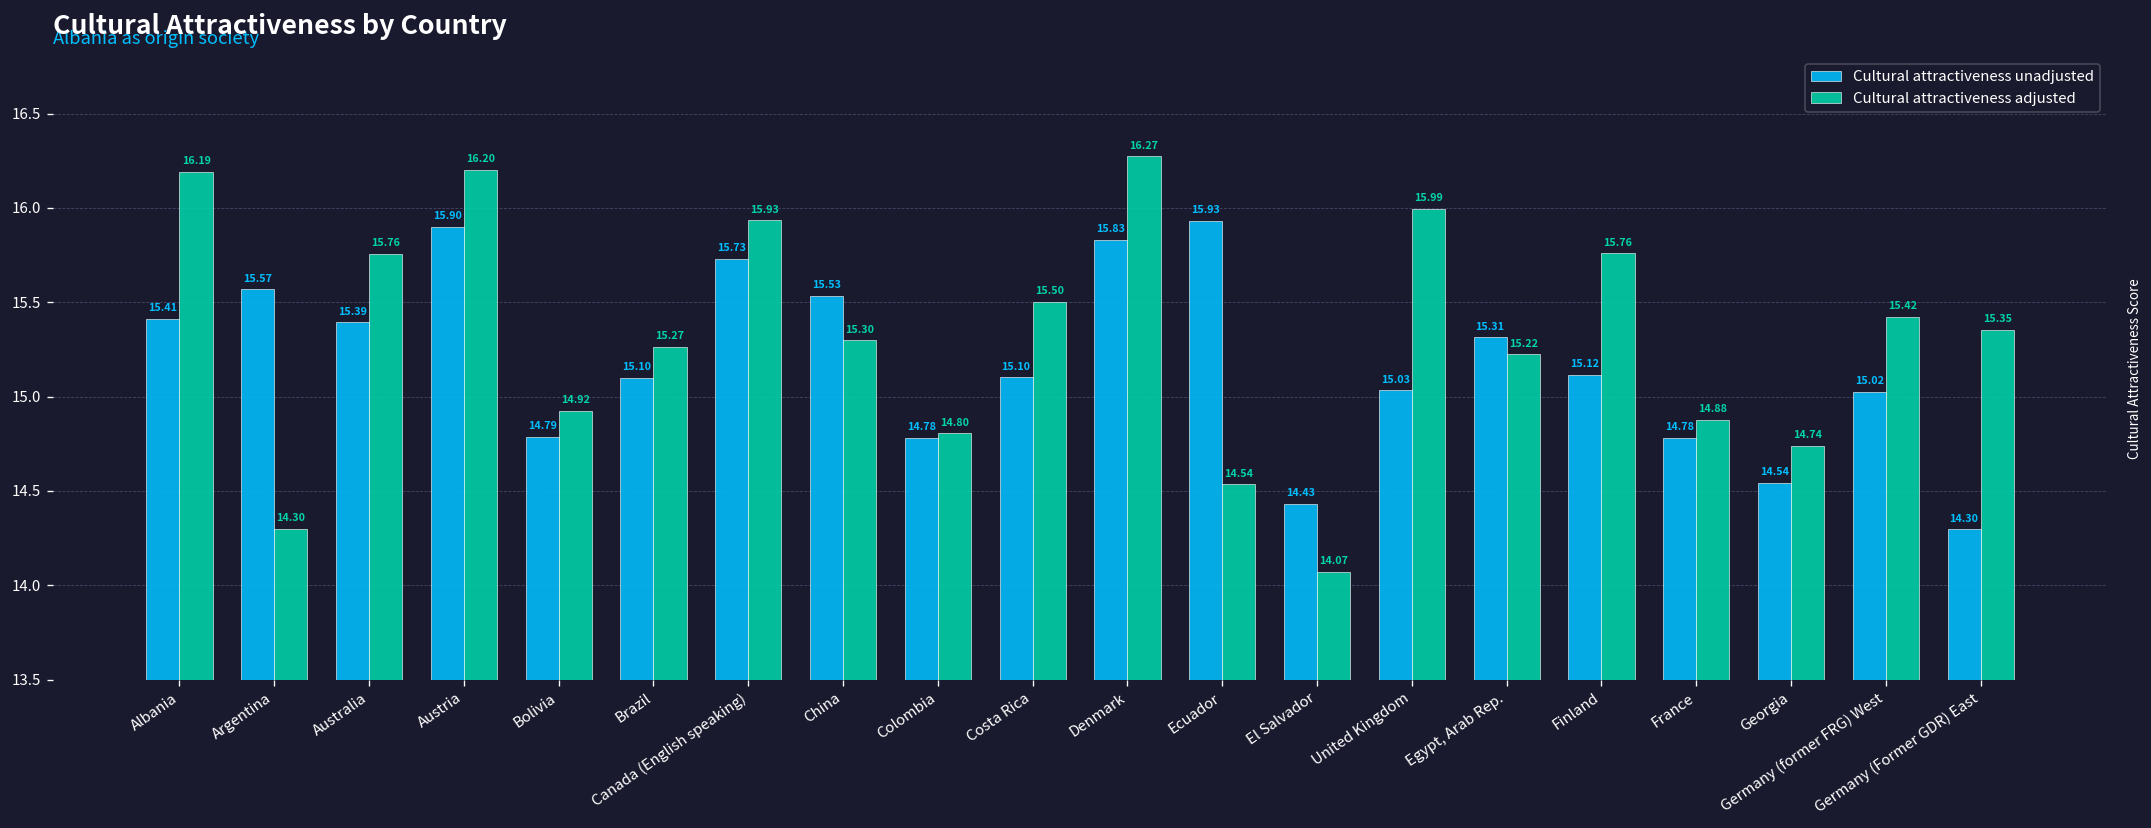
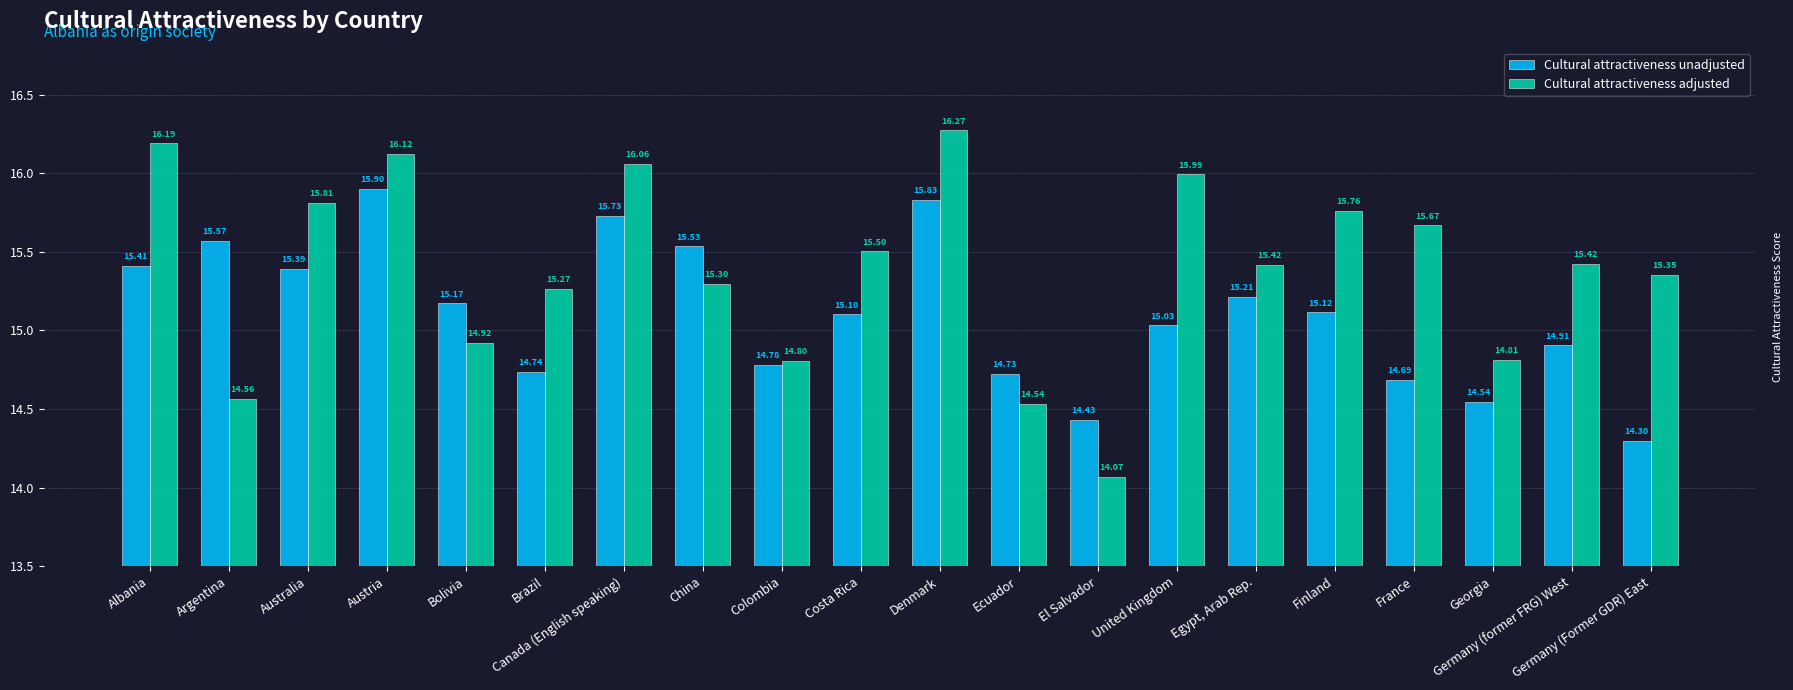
Cultural attractiveness adjusted, Argentina: 14.30 -> 14.56
Cultural attractiveness adjusted, Australia: 15.76 -> 15.81
Cultural attractiveness adjusted, Austria: 16.20 -> 16.12
Cultural attractiveness unadjusted, Bolivia: 14.79 -> 15.17
Cultural attractiveness unadjusted, Brazil: 15.10 -> 14.74
Cultural attractiveness adjusted, Canada (English speaking): 15.93 -> 16.06
Cultural attractiveness unadjusted, Ecuador: 15.93 -> 14.73
Cultural attractiveness unadjusted, Egypt, Arab Rep.: 15.31 -> 15.21
Cultural attractiveness adjusted, Egypt, Arab Rep.: 15.22 -> 15.42
Cultural attractiveness unadjusted, France: 14.78 -> 14.69
Cultural attractiveness adjusted, France: 14.88 -> 15.67
Cultural attractiveness adjusted, Georgia: 14.74 -> 14.81
Cultural attractiveness unadjusted, Germany (former FRG) West: 15.02 -> 14.91
